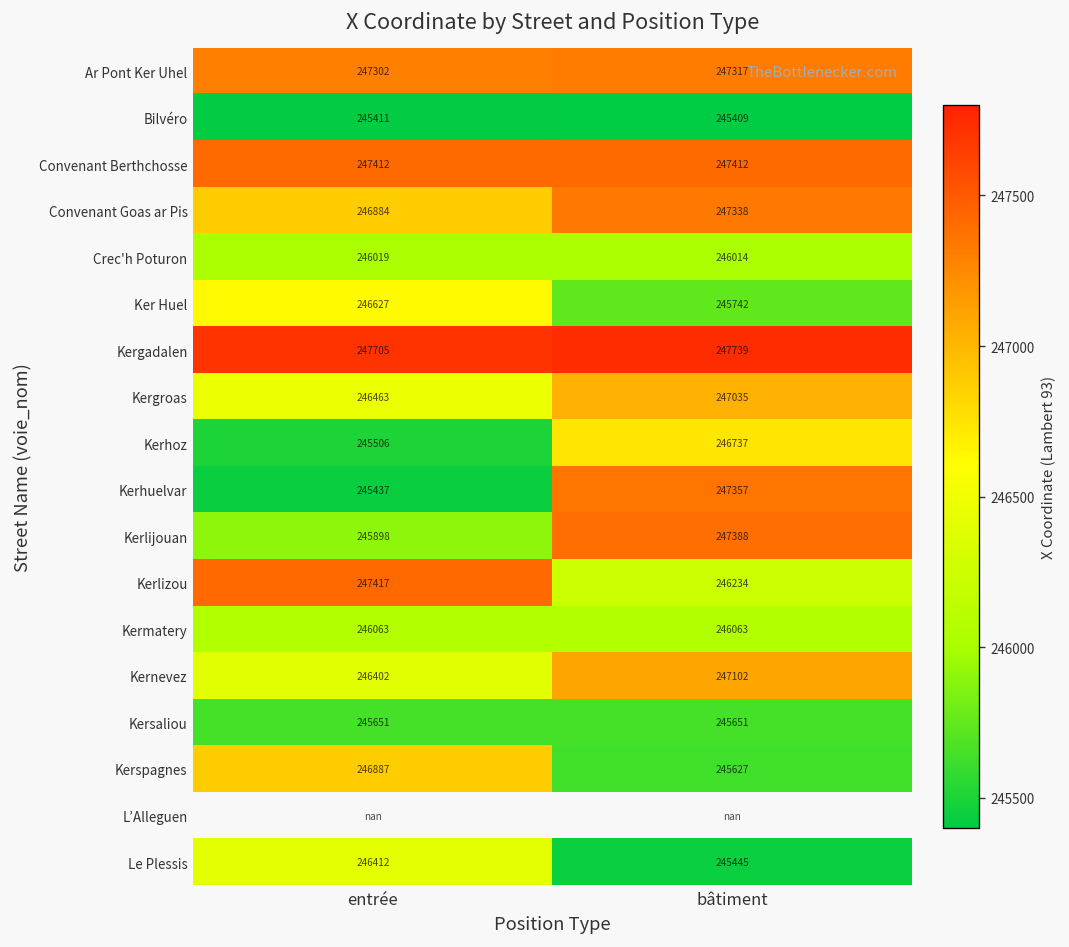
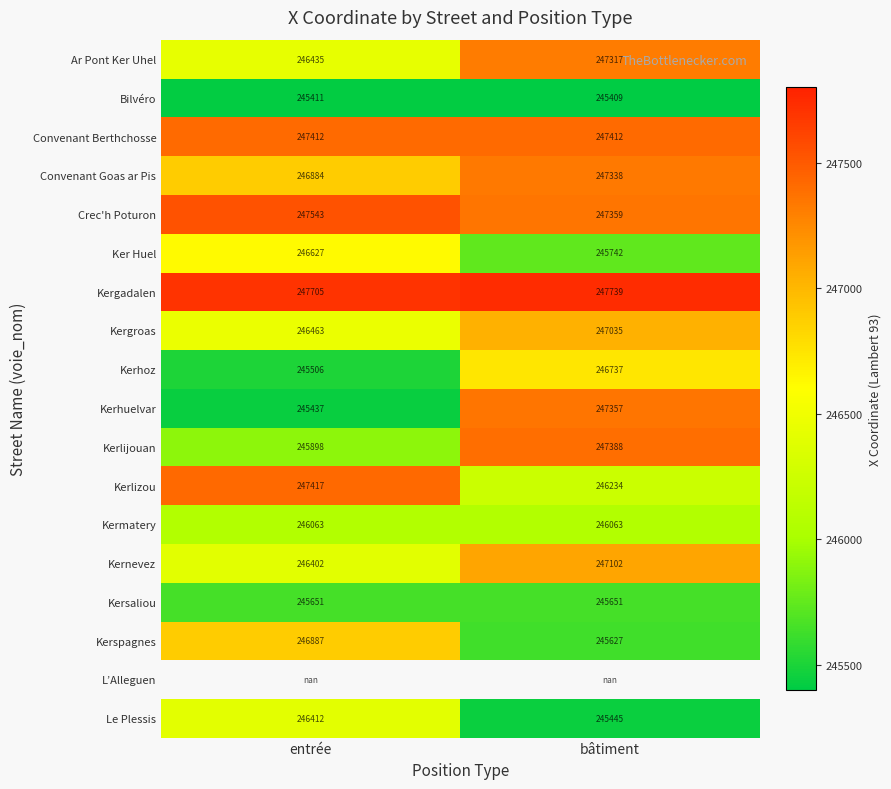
Ar Pont Ker Uhel, entrée: 247302 -> 246435
Crec'h Poturon, entrée: 246019 -> 247543
Crec'h Poturon, bâtiment: 246014 -> 247359
